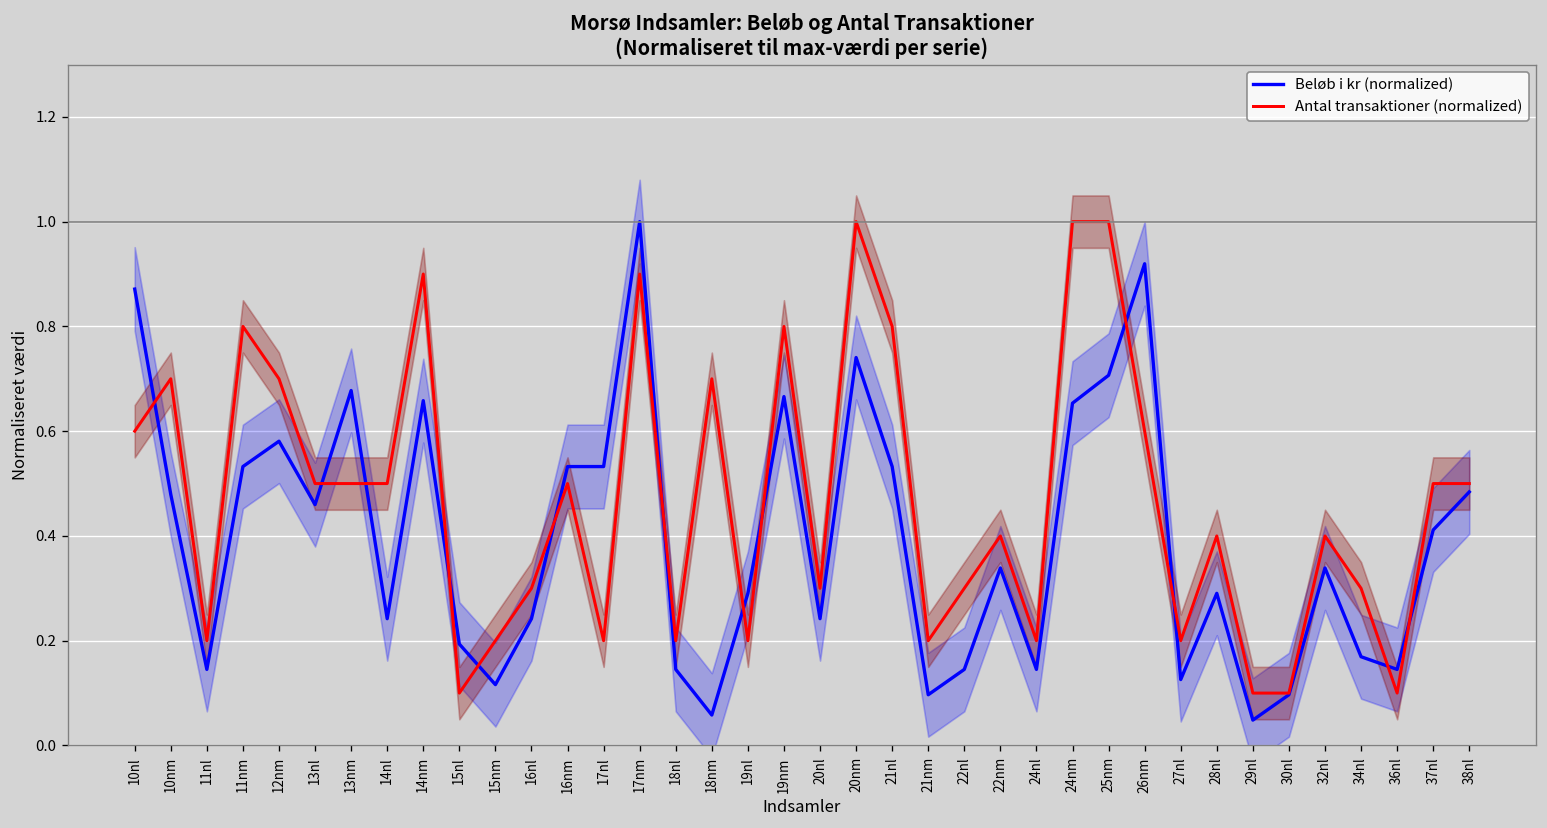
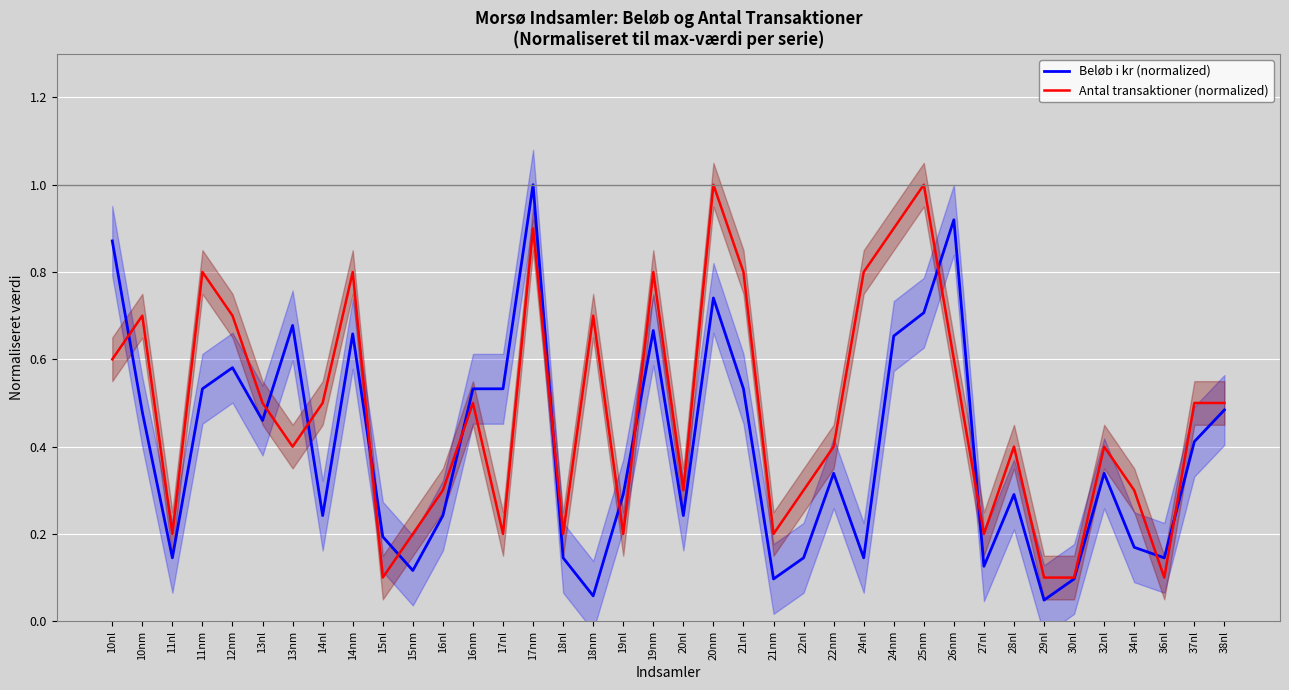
Antal transaktioner (normalized), 13nm: 0.50 -> 0.40
Antal transaktioner (normalized), 14nm: 0.90 -> 0.80
Antal transaktioner (normalized), 24nl: 0.20 -> 0.80
Antal transaktioner (normalized), 24nm: 1.00 -> 0.90
